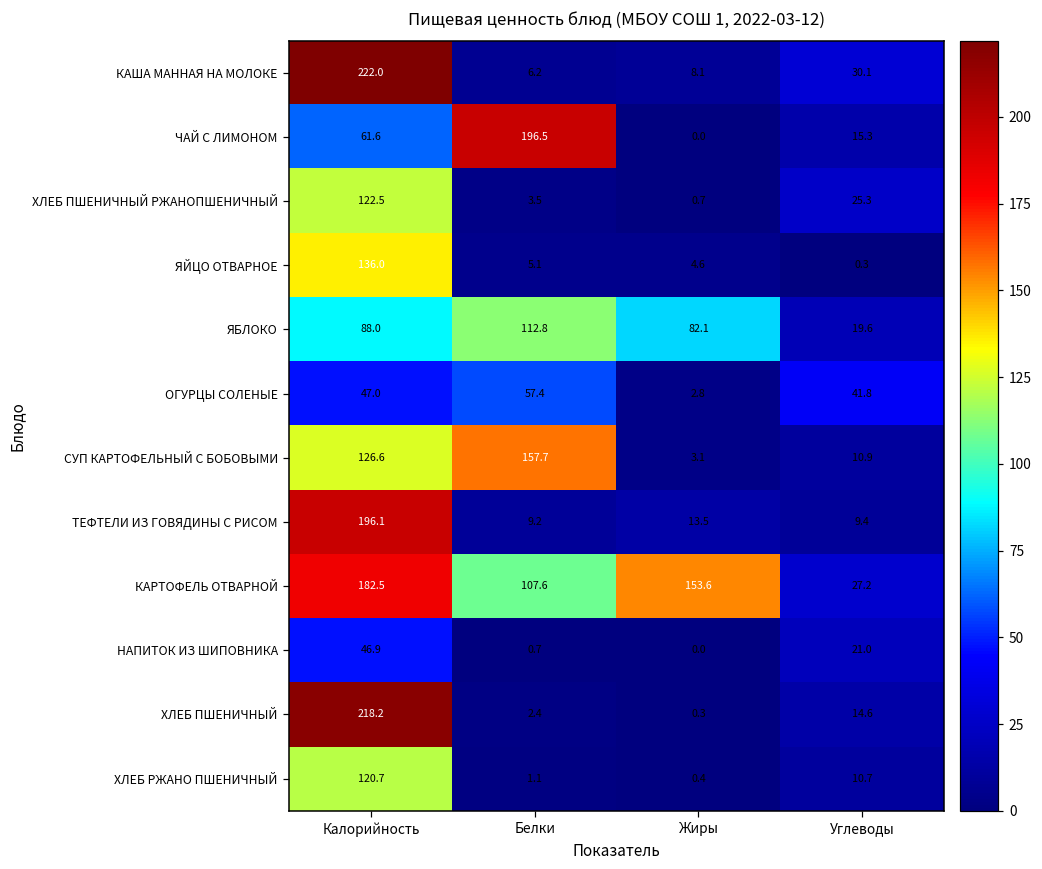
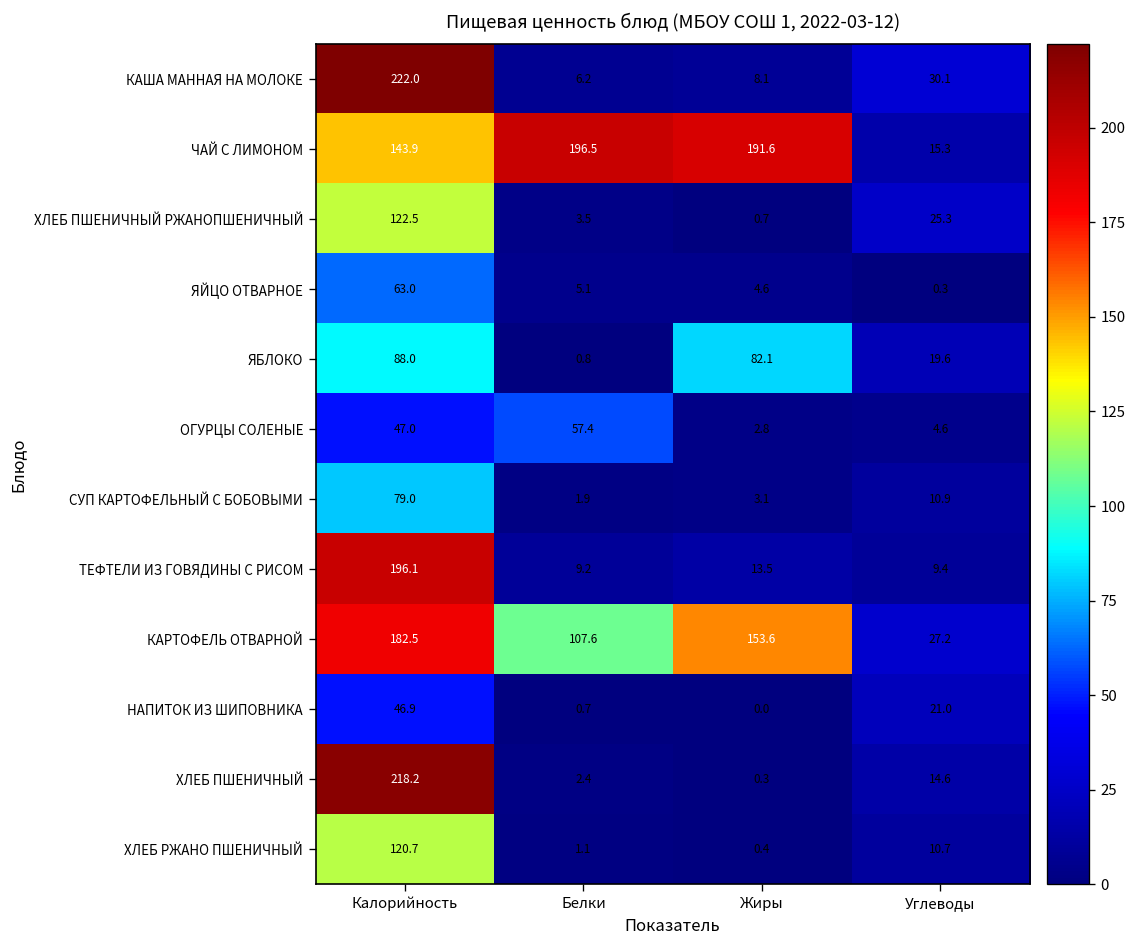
ЧАЙ С ЛИМОНОМ, Калорийность: 61.6 -> 143.9
ЧАЙ С ЛИМОНОМ, Жиры: 0.0 -> 191.6
ЯЙЦО ОТВАРНОЕ, Калорийность: 136.0 -> 63.0
ЯБЛОКО, Белки: 112.8 -> 0.8
ОГУРЦЫ СОЛЕНЫЕ, Углеводы: 41.8 -> 4.6
СУП КАРТОФЕЛЬНЫЙ С БОБОВЫМИ, Калорийность: 126.6 -> 79.0
СУП КАРТОФЕЛЬНЫЙ С БОБОВЫМИ, Белки: 157.7 -> 1.9
